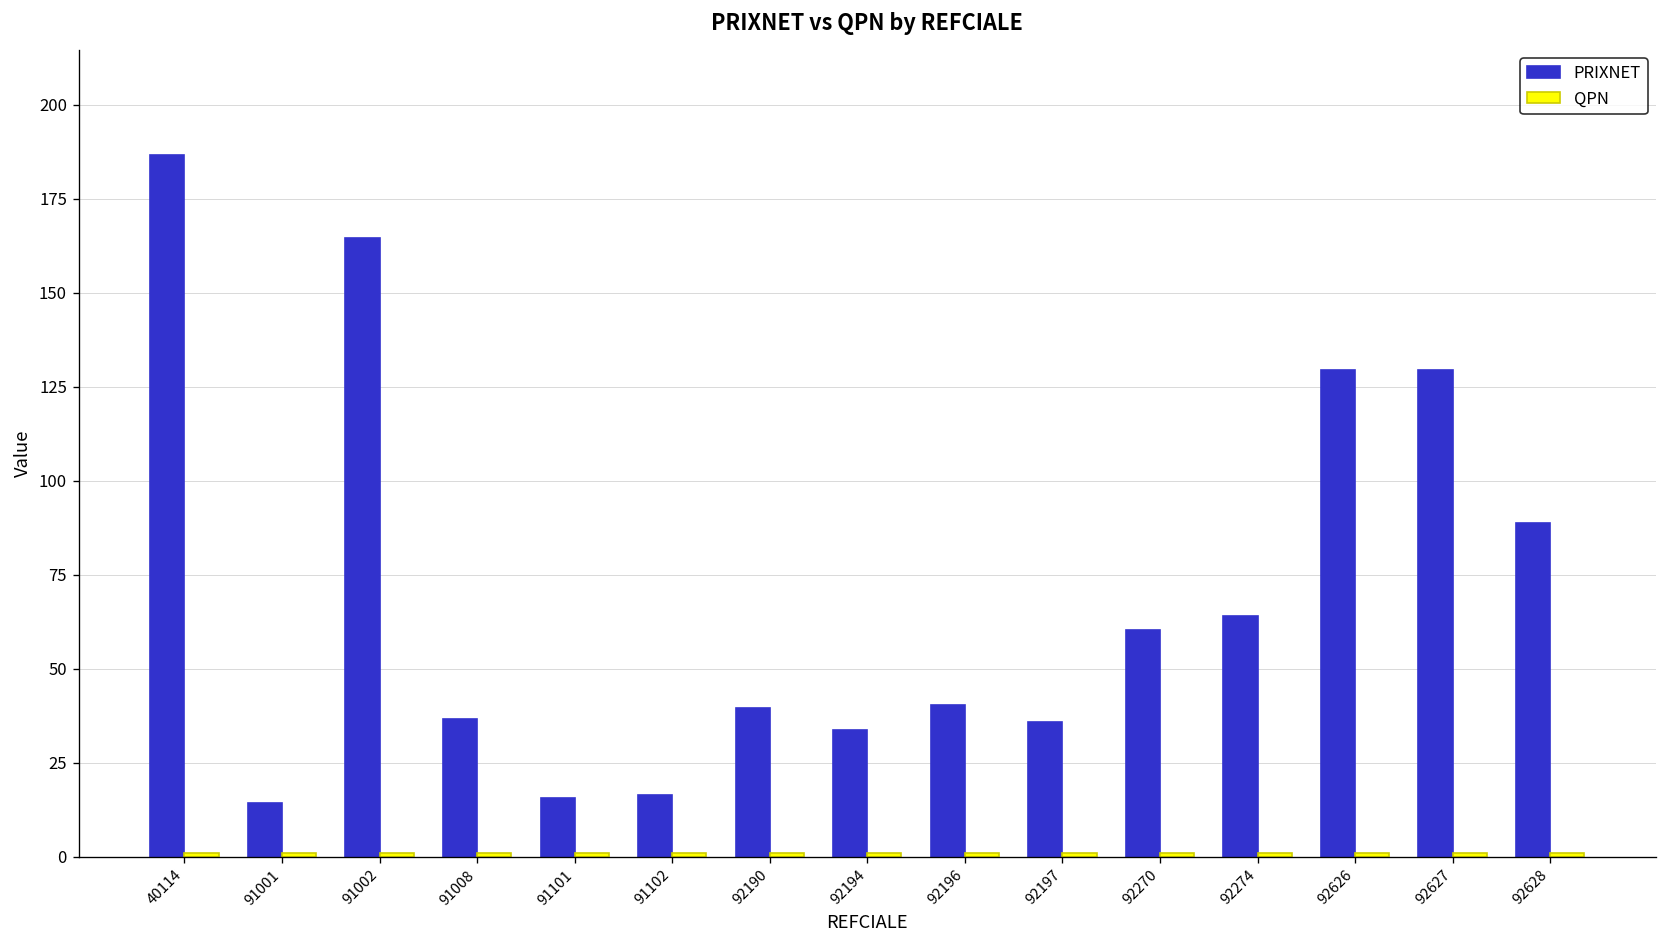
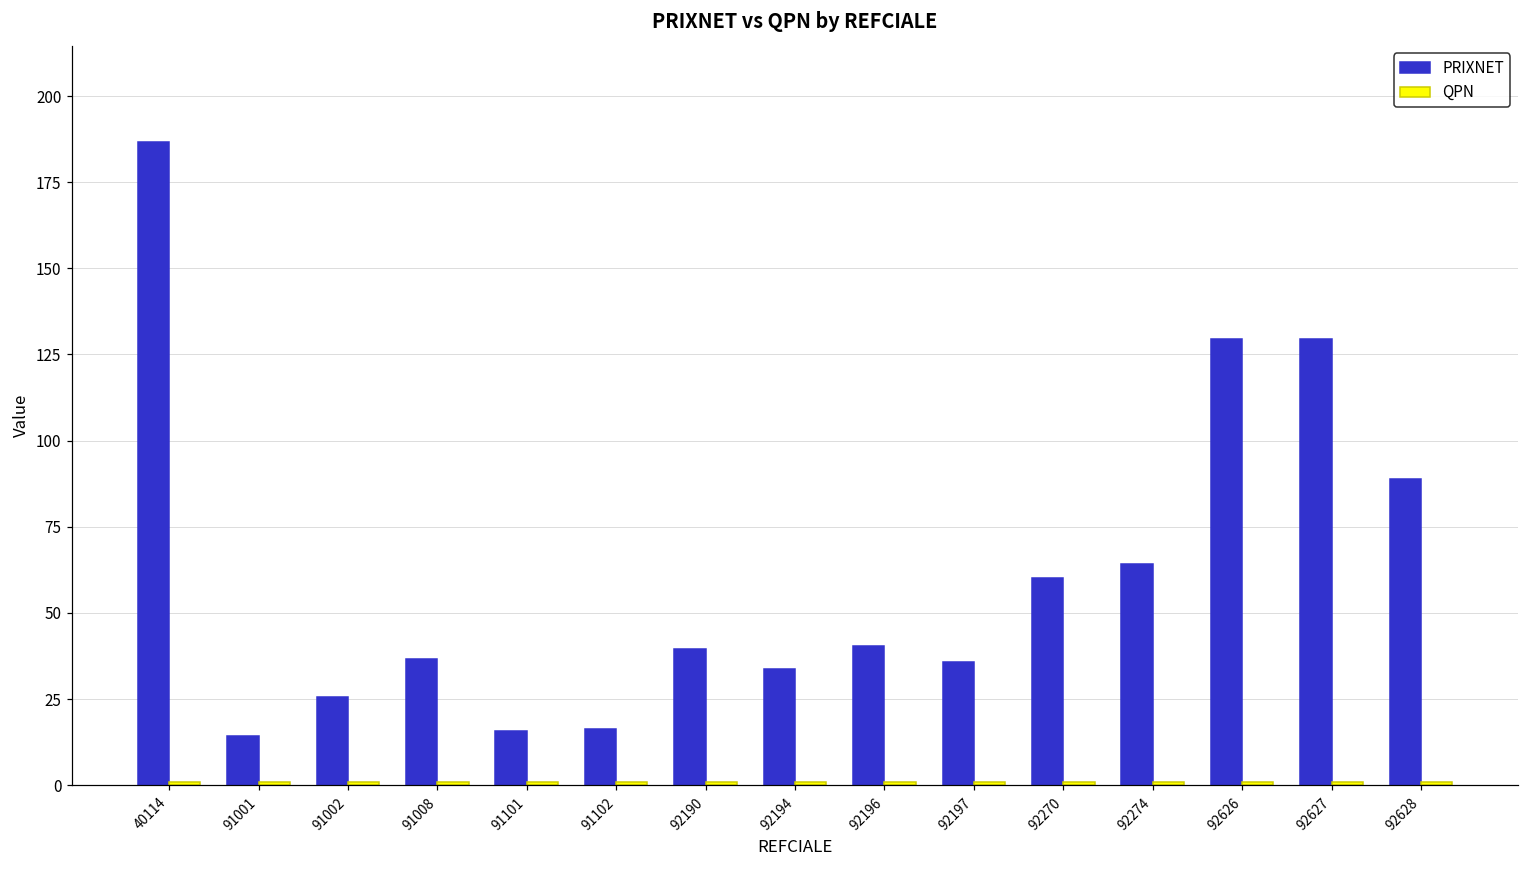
PRIXNET, 91002: 165 -> 26
